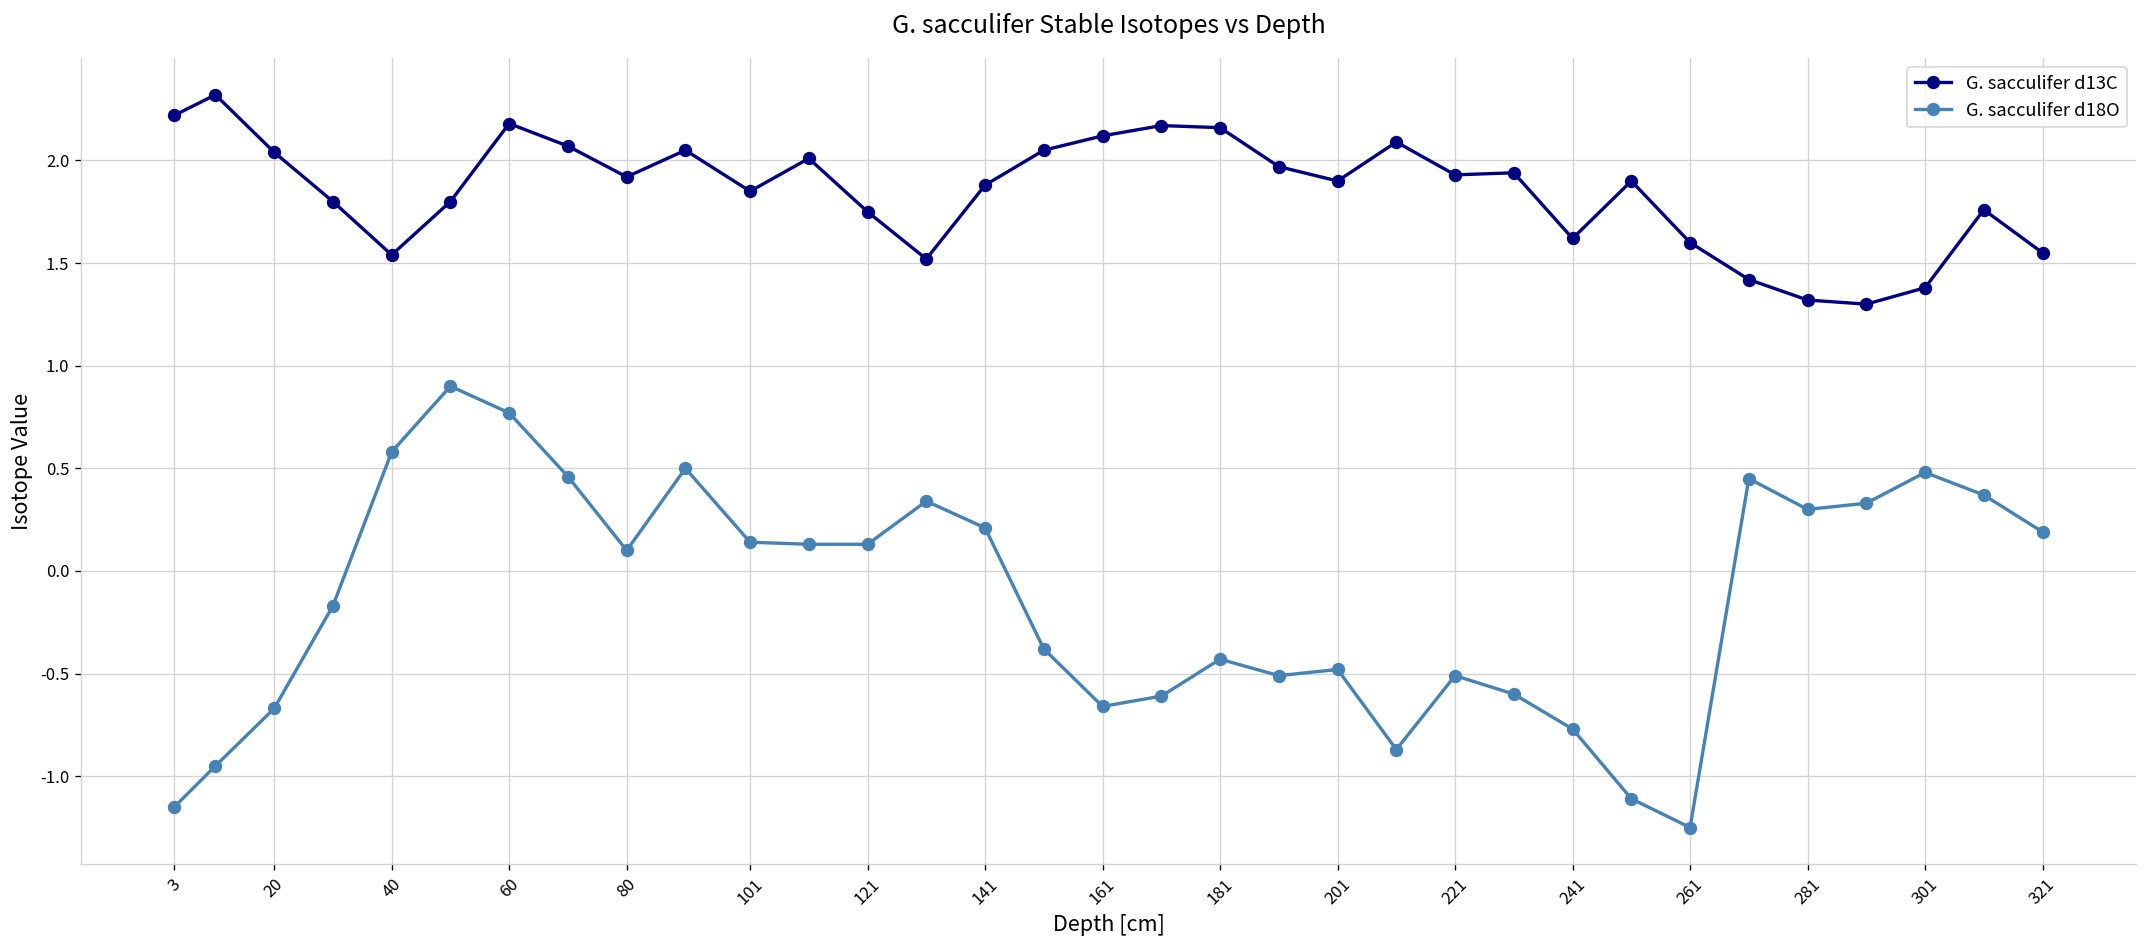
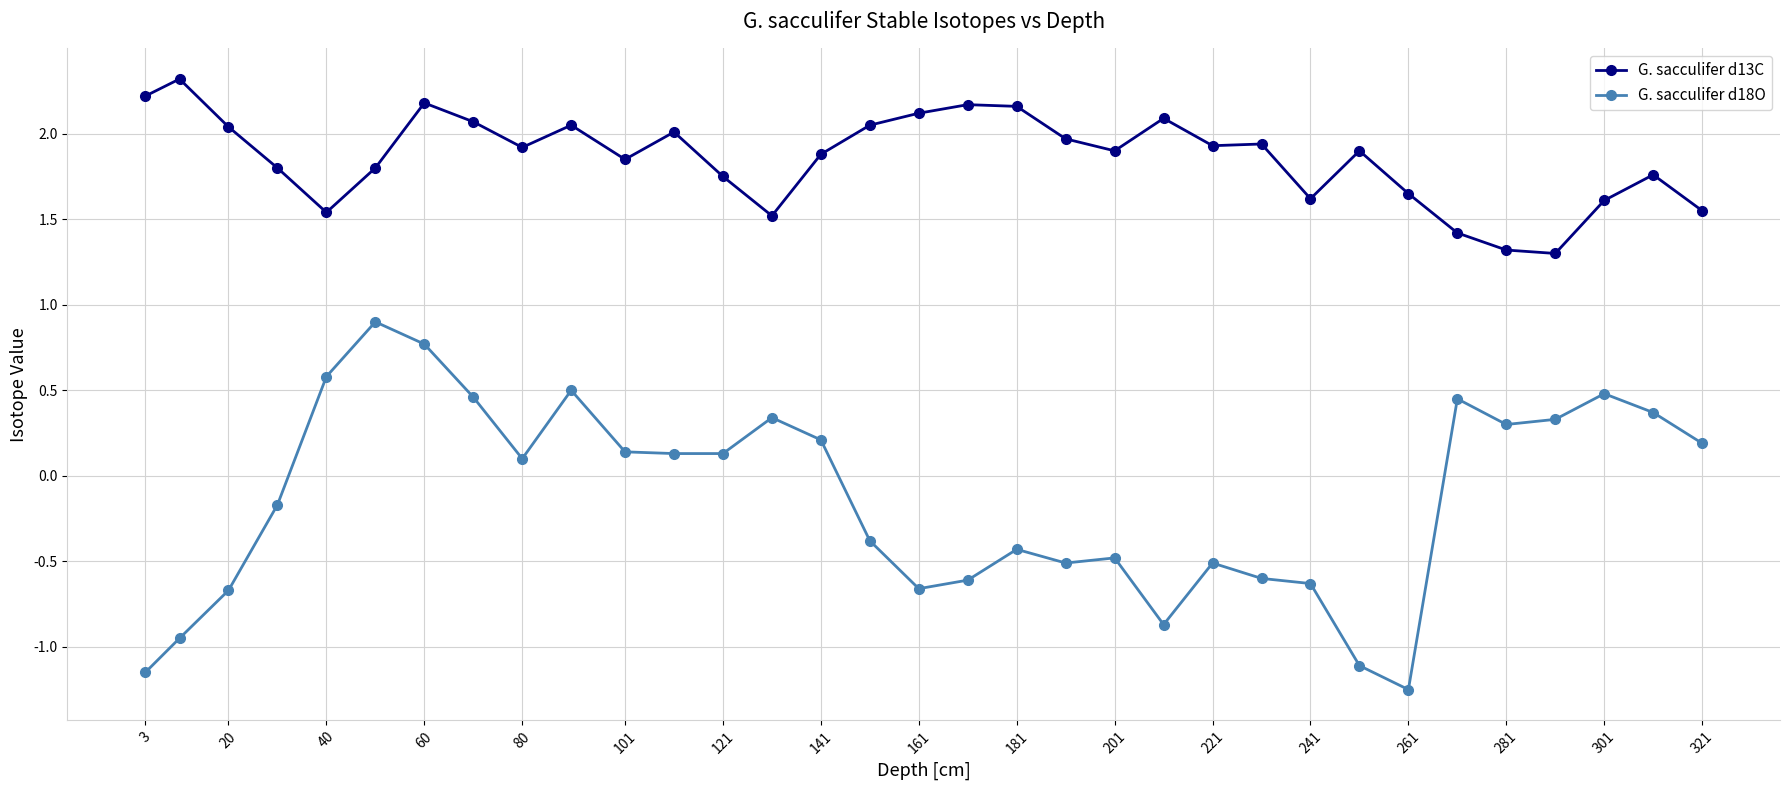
G. sacculifer d18O, 241: -0.77 -> -0.63
G. sacculifer d13C, 261: 1.60 -> 1.65
G. sacculifer d13C, 301: 1.38 -> 1.61
